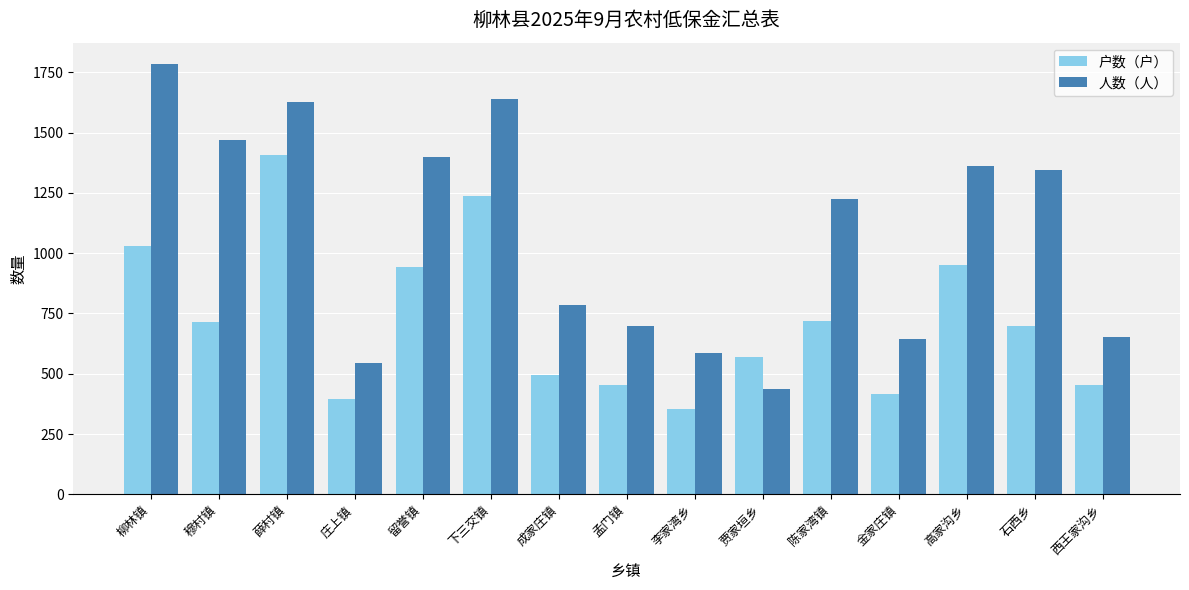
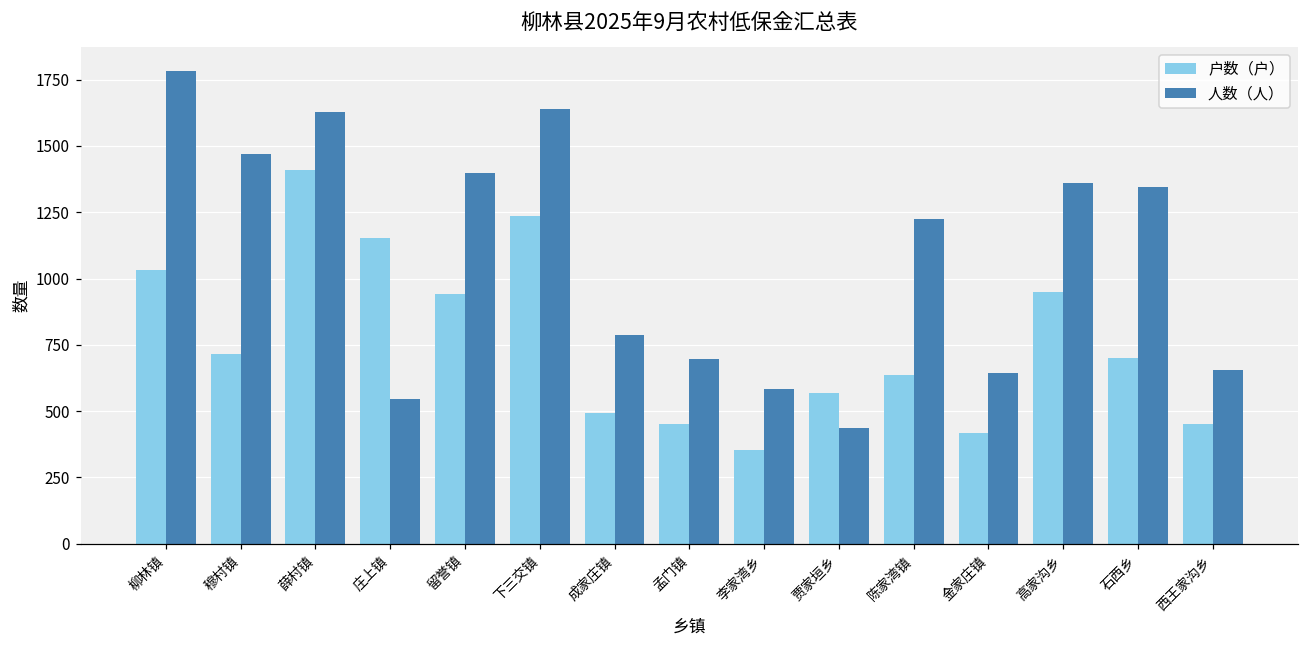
户数（户）, 庄上镇: 400 -> 1150
户数（户）, 陈家湾镇: 720 -> 640
